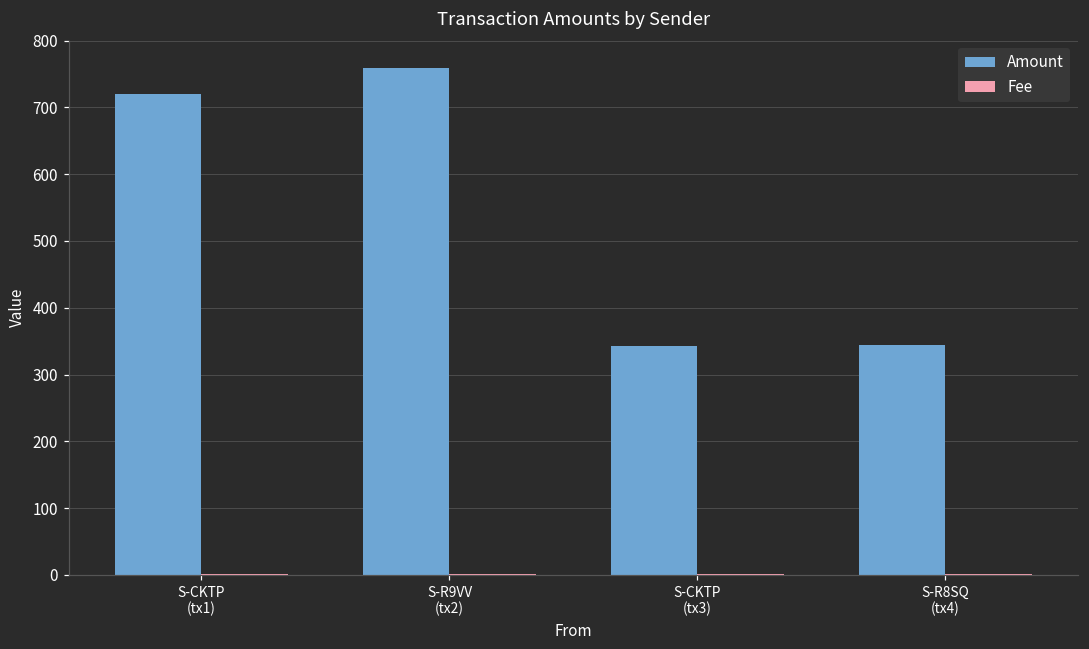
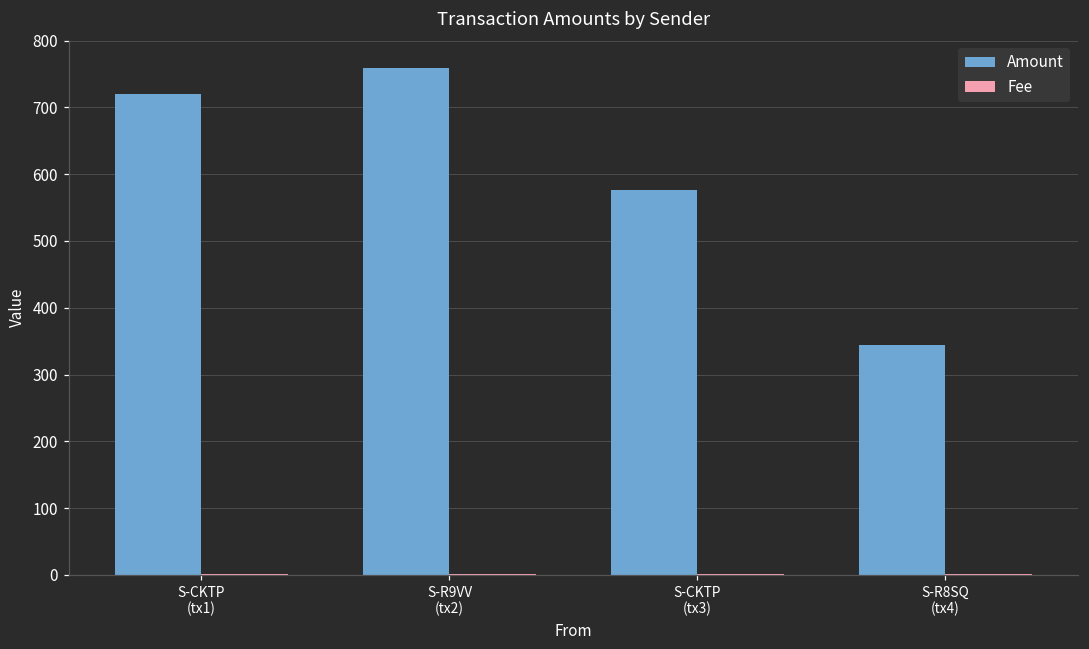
Amount, S-CKTP (tx3): 340 -> 580
